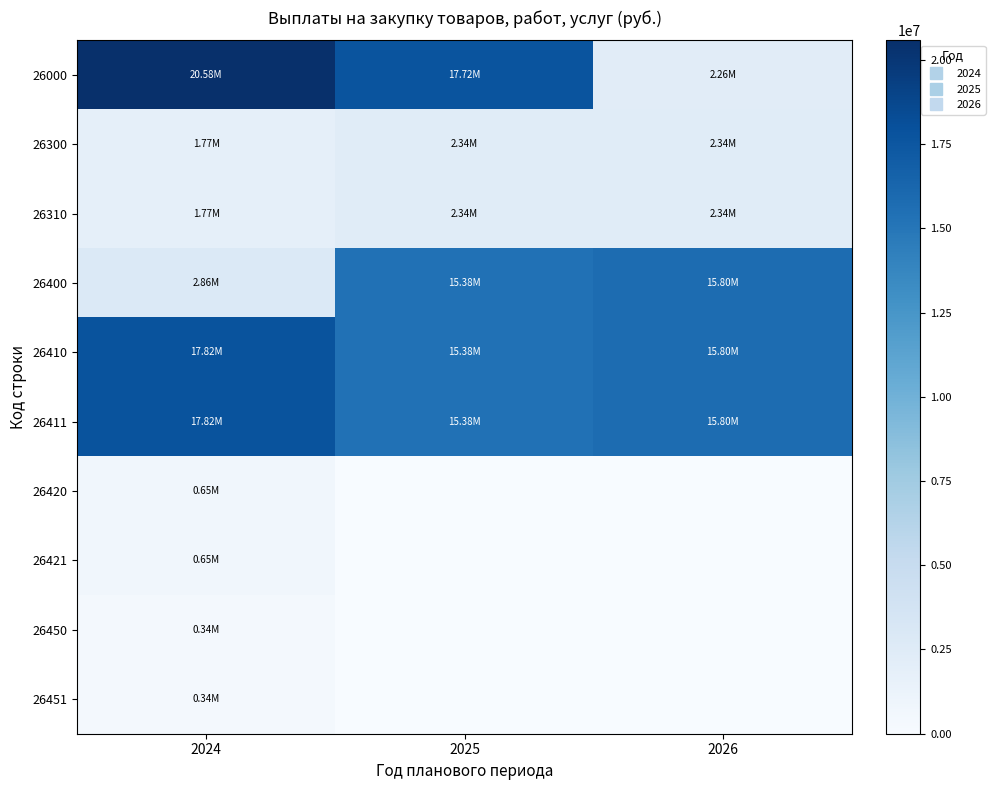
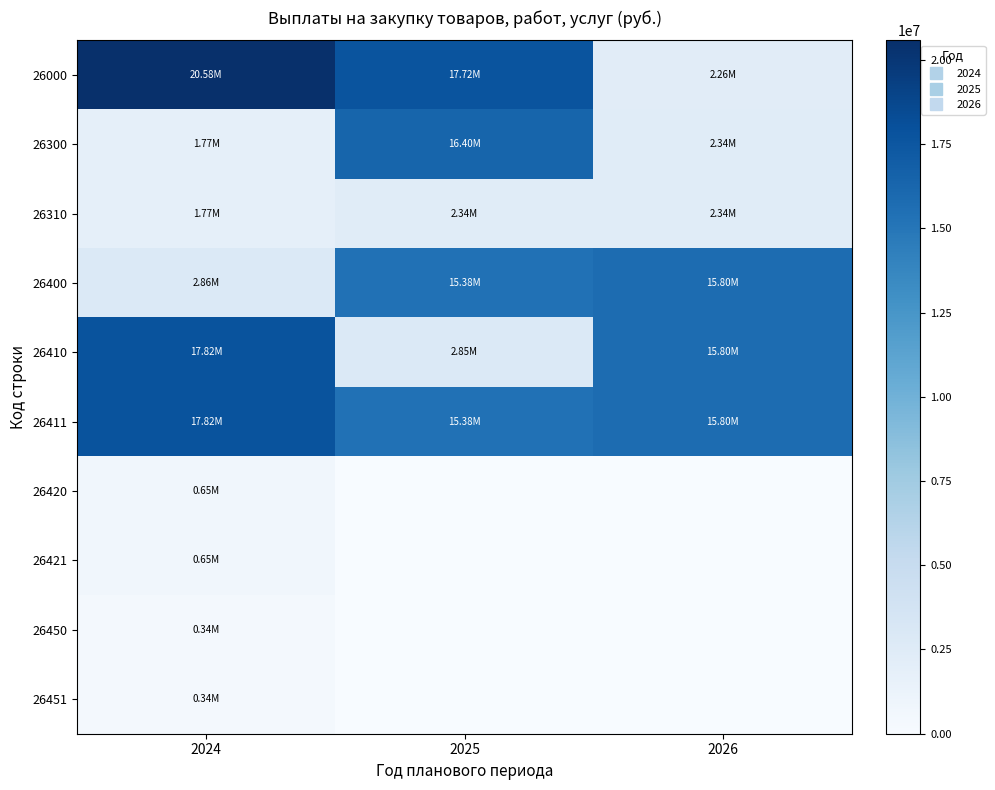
26300, 2025: 2.34M -> 16.40M
26410, 2025: 15.38M -> 2.85M
